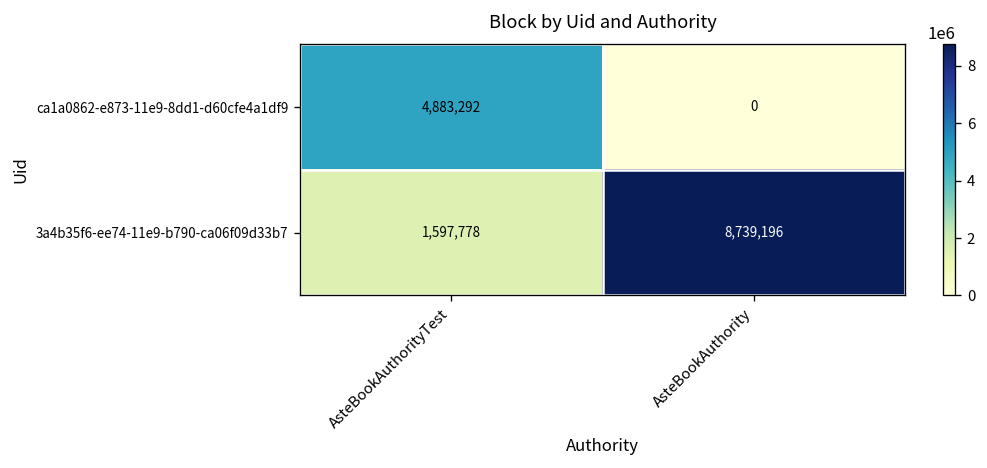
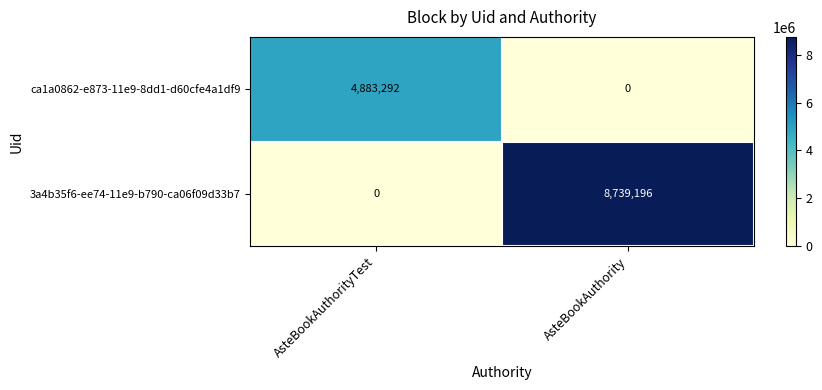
3a4b35f6-ee74-11e9-b790-ca06f09d33b7, AsteBookAuthorityTest: 1,597,778 -> 0
